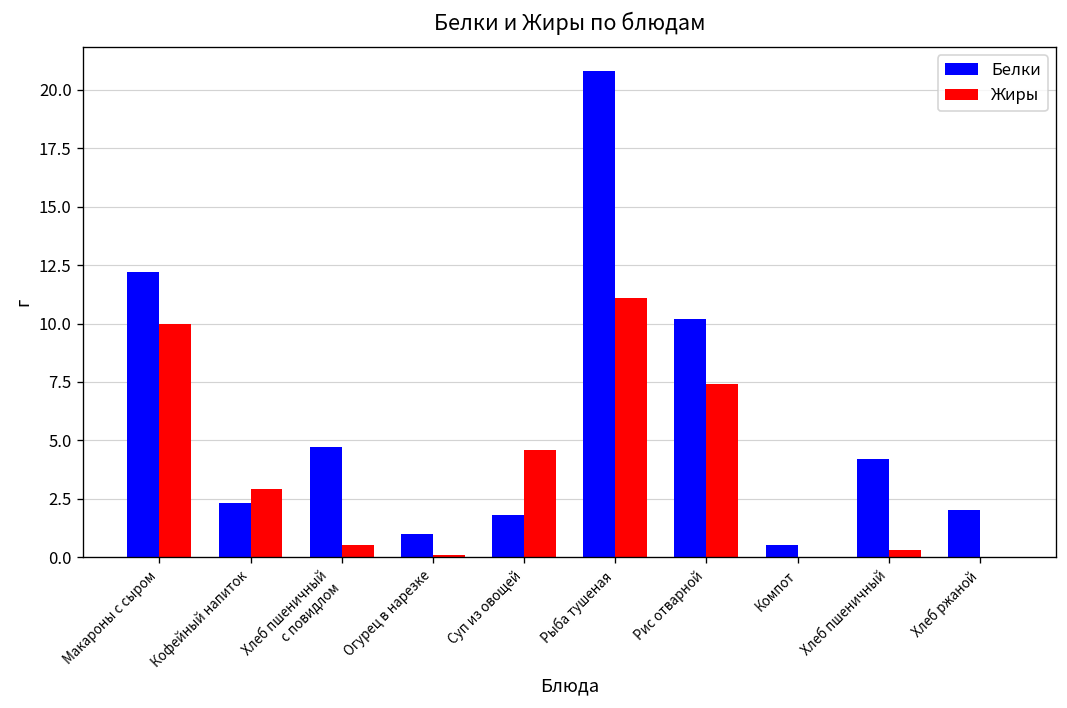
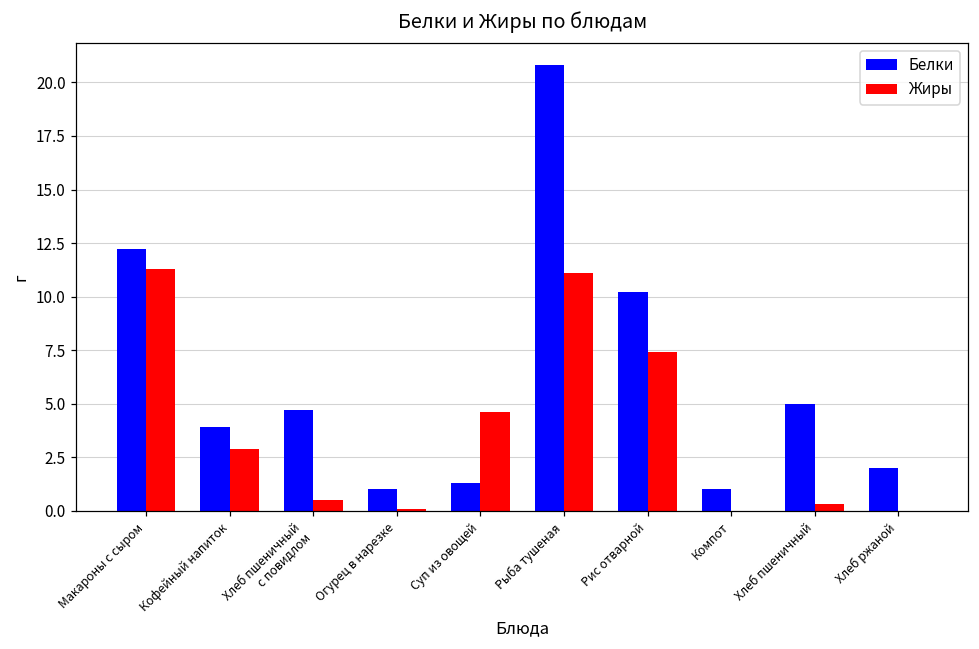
Жиры, Макароны с сыром: 10.0 -> 11.3
Белки, Кофейный напиток: 2.3 -> 3.9
Белки, Суп из овощей: 1.8 -> 1.3
Белки, Компот: 0.5 -> 1.0
Белки, Хлеб пшеничный: 4.2 -> 5.0
